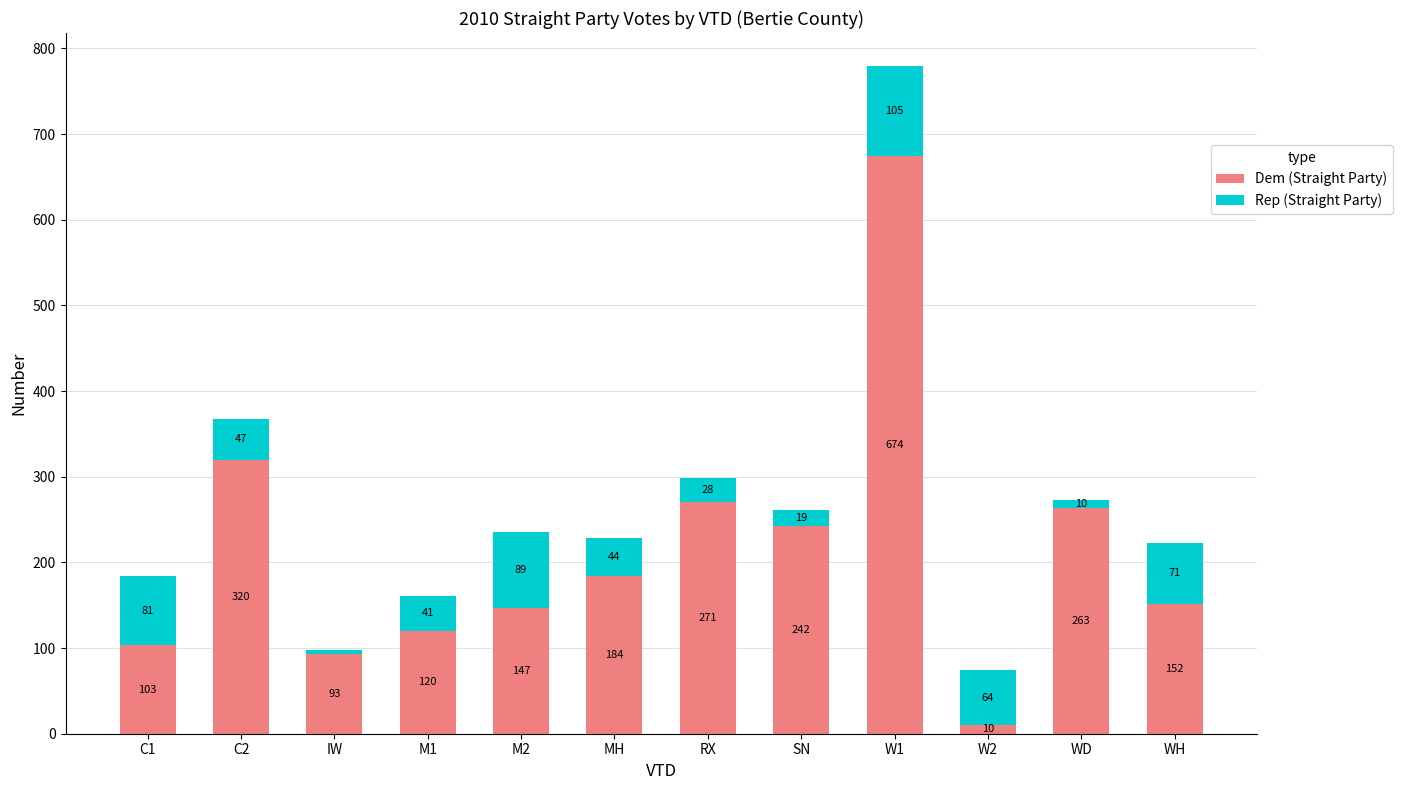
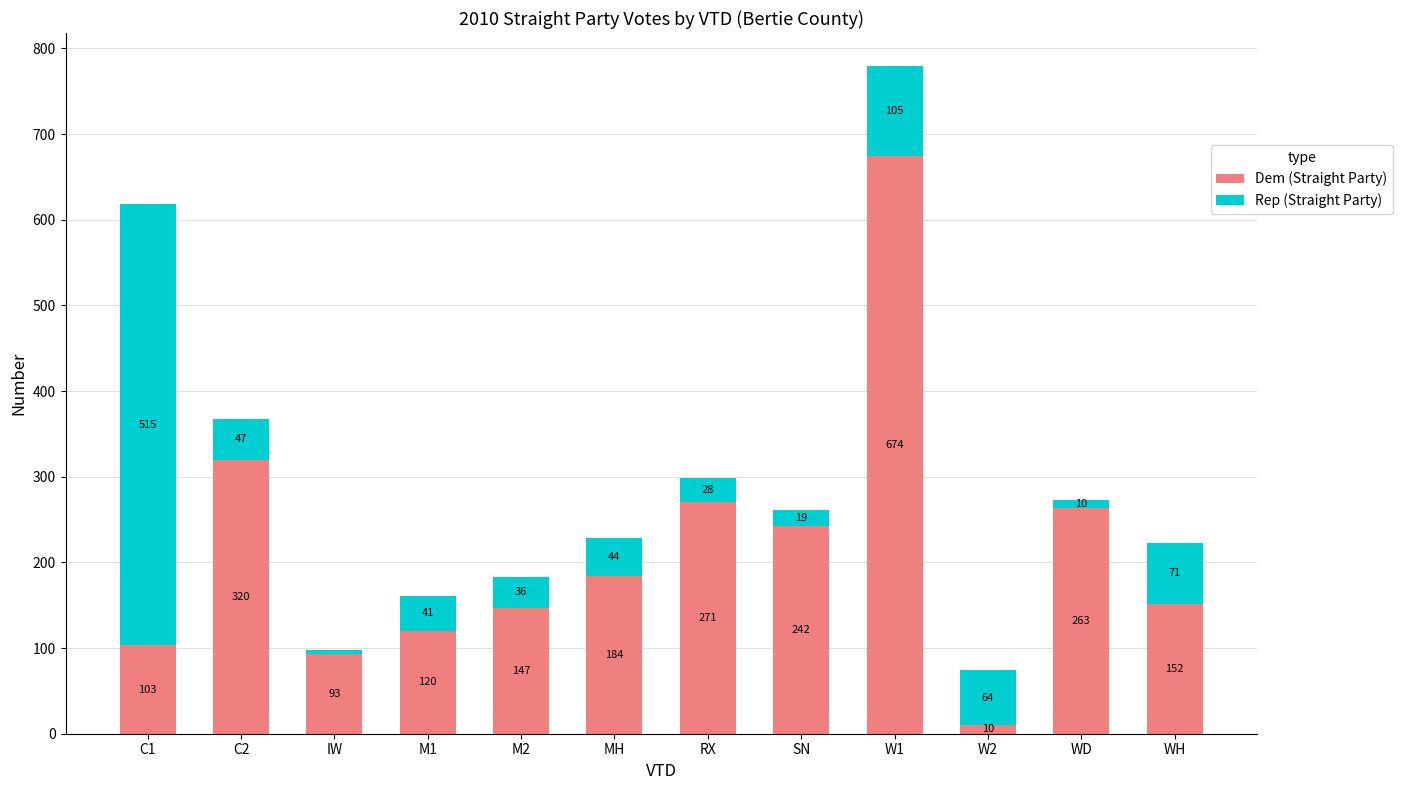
Rep (Straight Party), C1: 81 -> 515
Rep (Straight Party), M2: 89 -> 36
